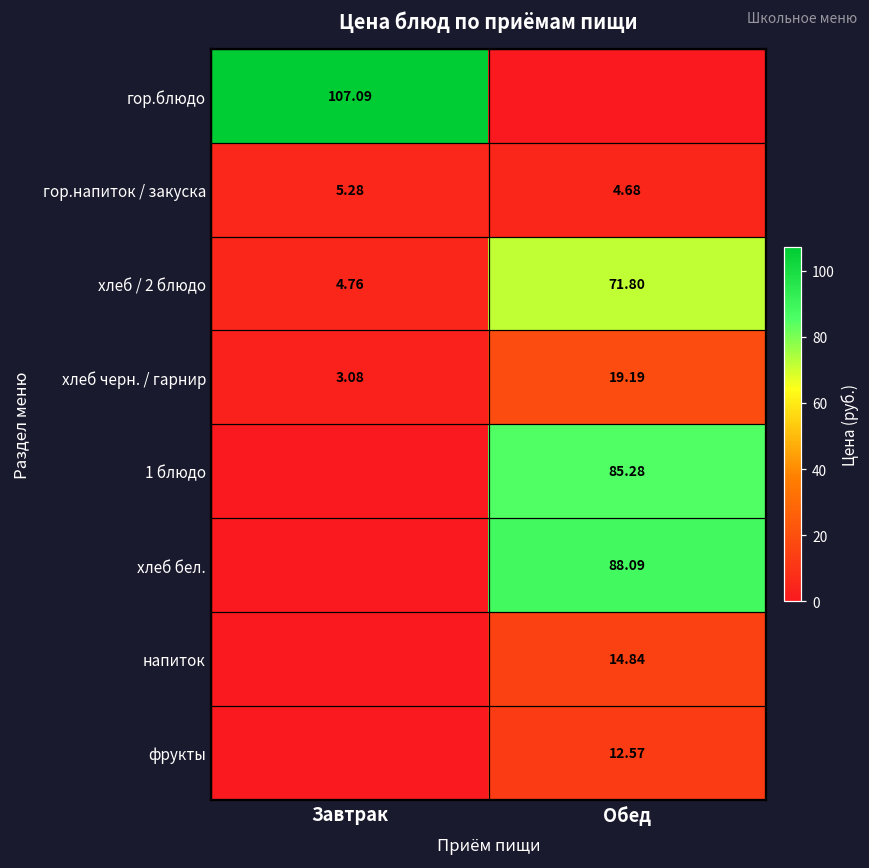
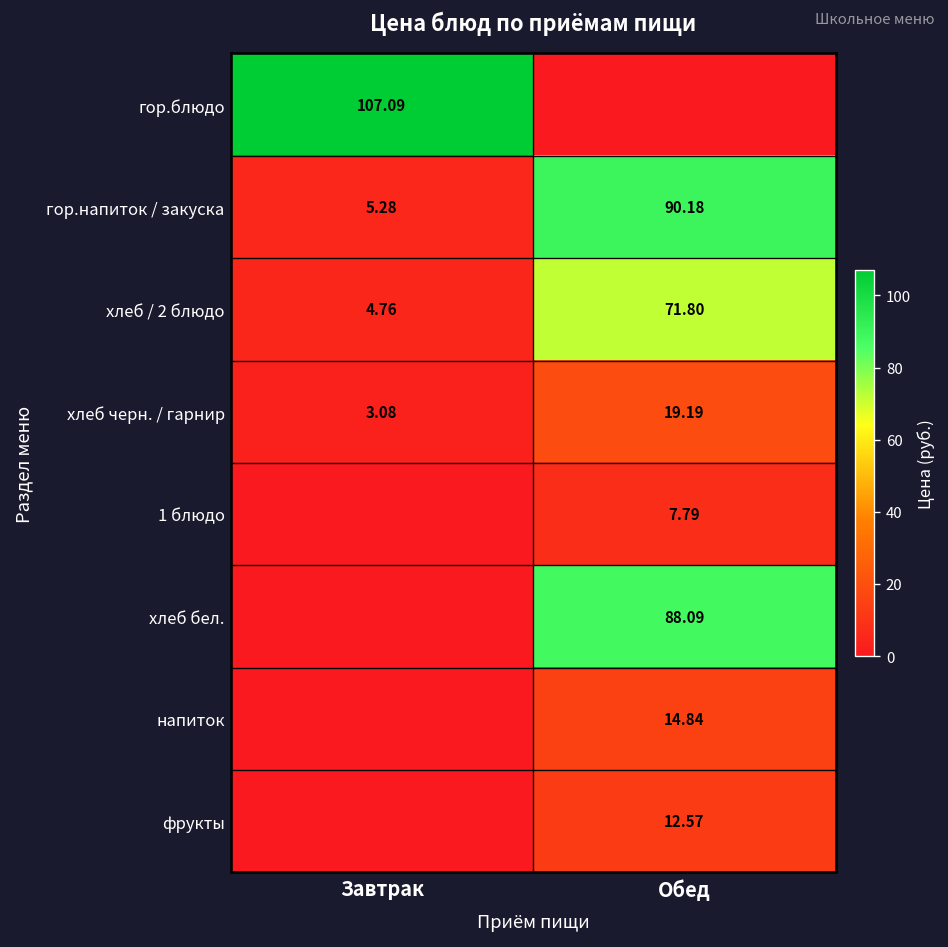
гор.напиток / закуска, Обед: 4.68 -> 90.18
1 блюдо, Обед: 85.28 -> 7.79
